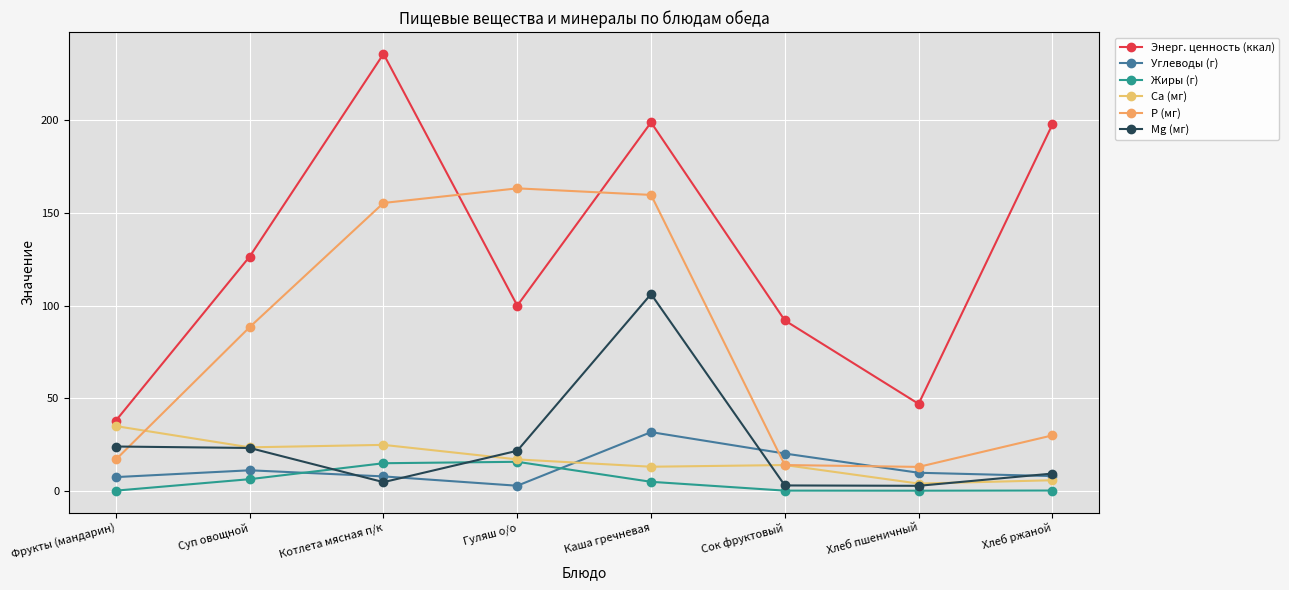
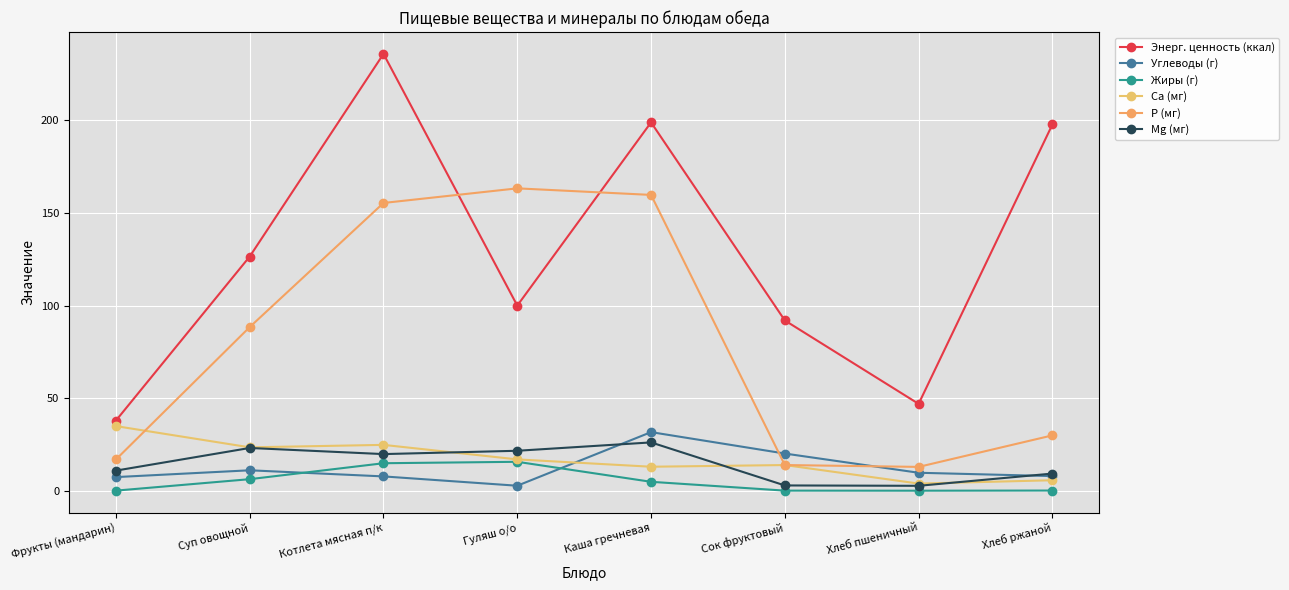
Mg (мг), Фрукты (мандарин): 24 -> 11
Mg (мг), Котлета мясная п/к: 5 -> 20
Mg (мг), Каша гречневая: 106 -> 26
